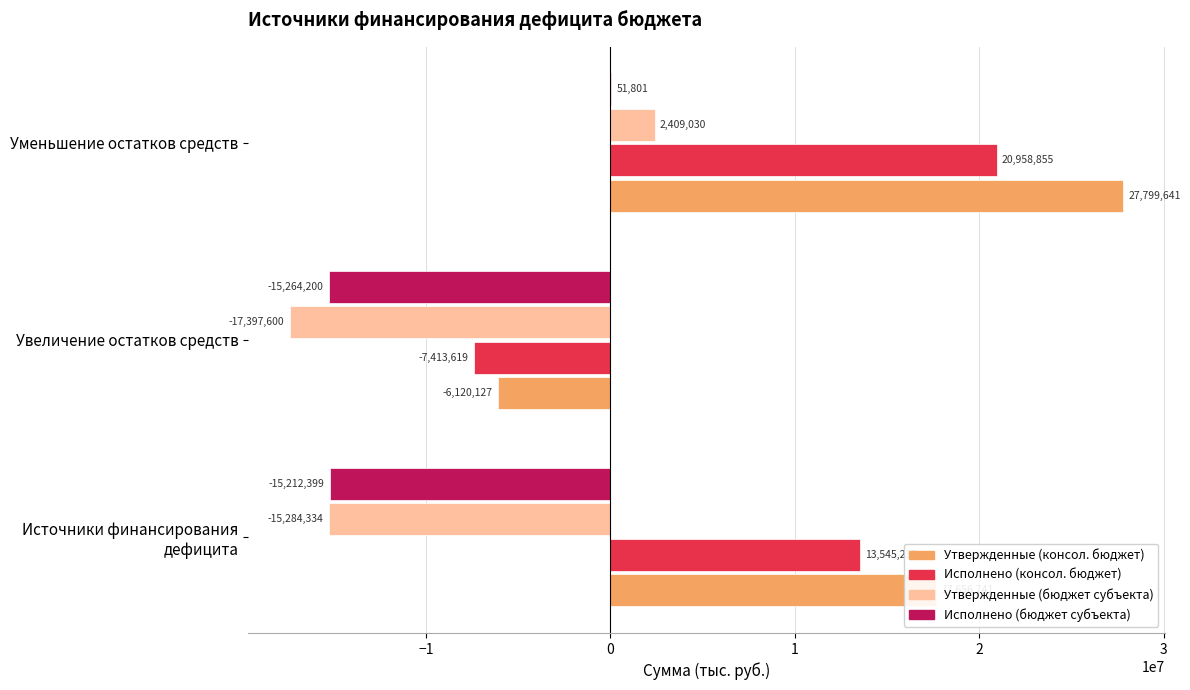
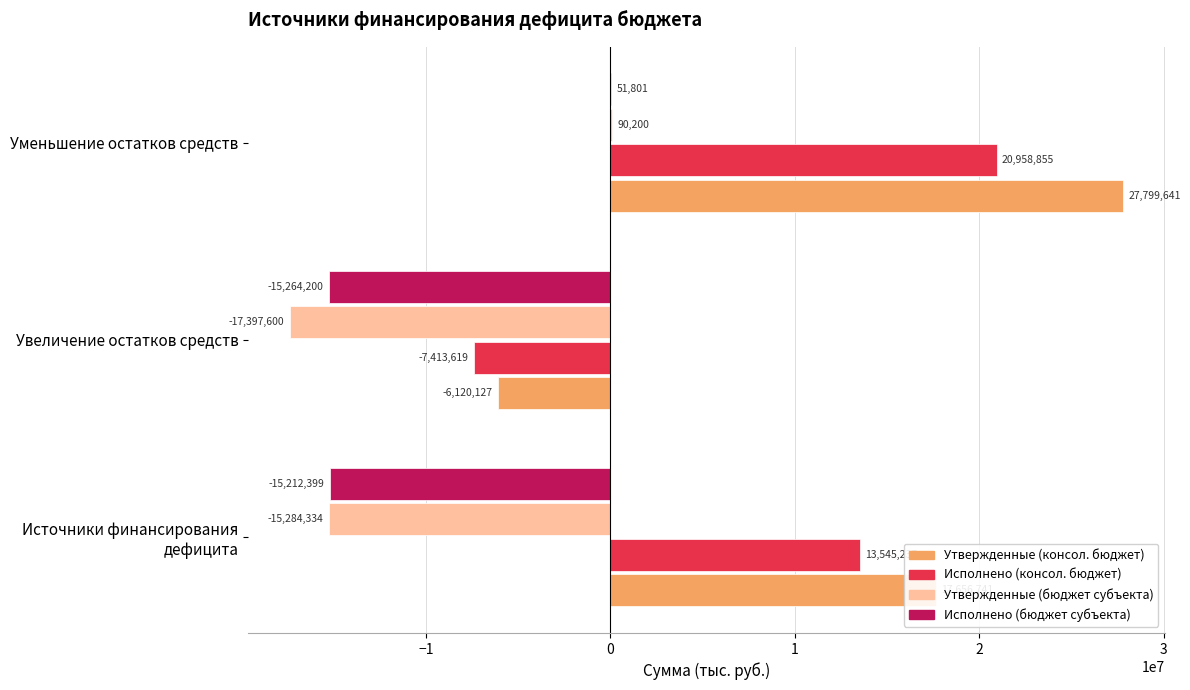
Утвержденные (бюджет субъекта), Уменьшение остатков средств: 2,409,030 -> 90,200
